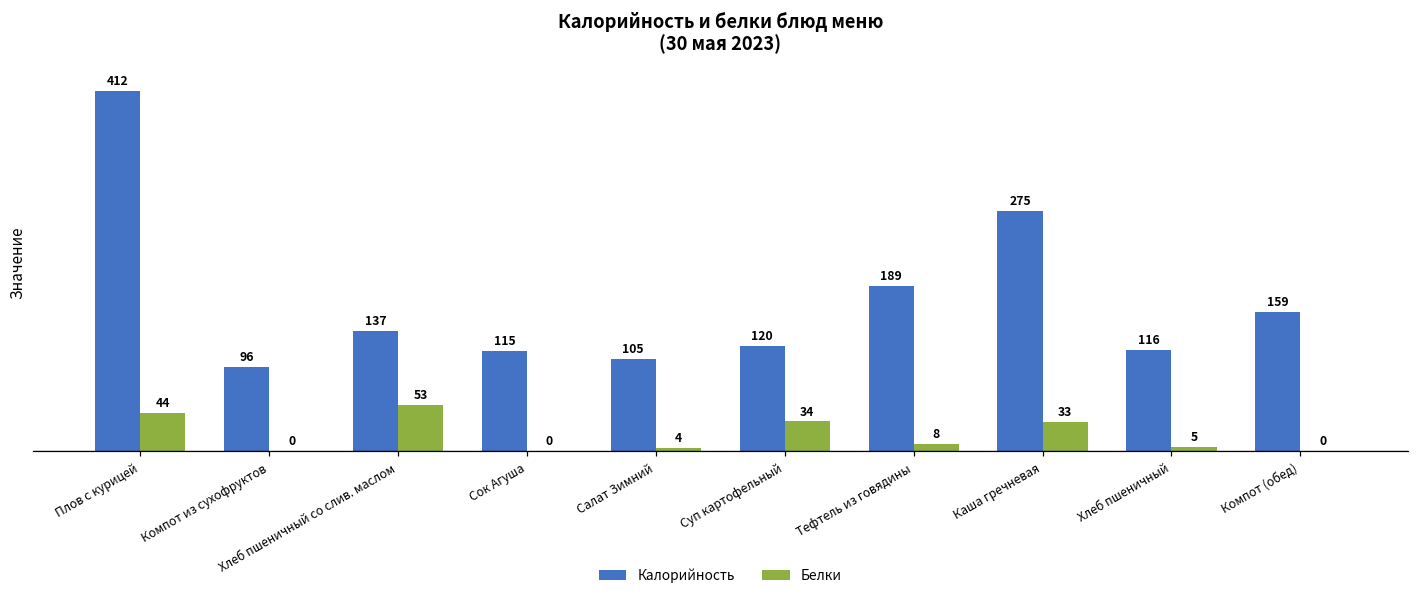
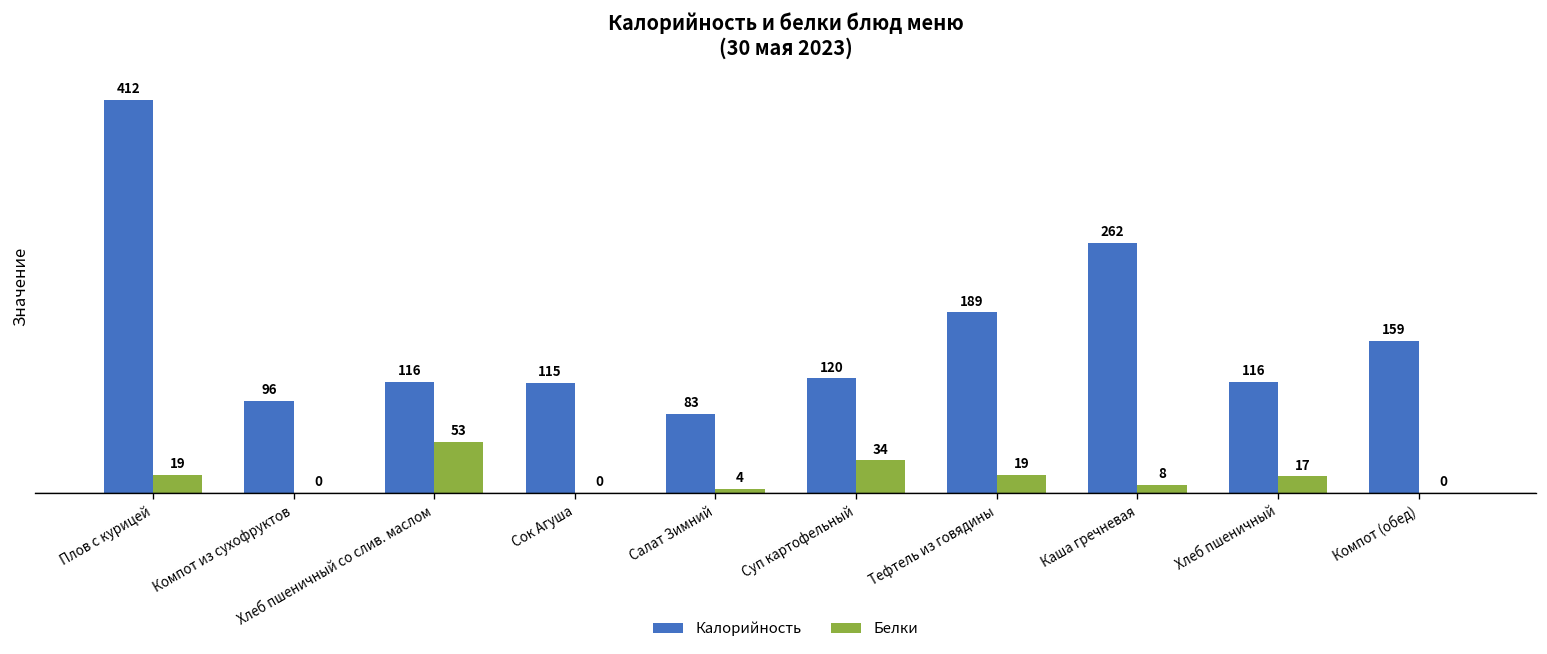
Белки, Плов с курицей: 44 -> 19
Калорийность, Хлеб пшеничный со слив. маслом: 137 -> 116
Калорийность, Салат Зимний: 105 -> 83
Белки, Тефтель из говядины: 8 -> 19
Калорийность, Каша гречневая: 275 -> 262
Белки, Каша гречневая: 33 -> 8
Белки, Хлеб пшеничный: 5 -> 17
